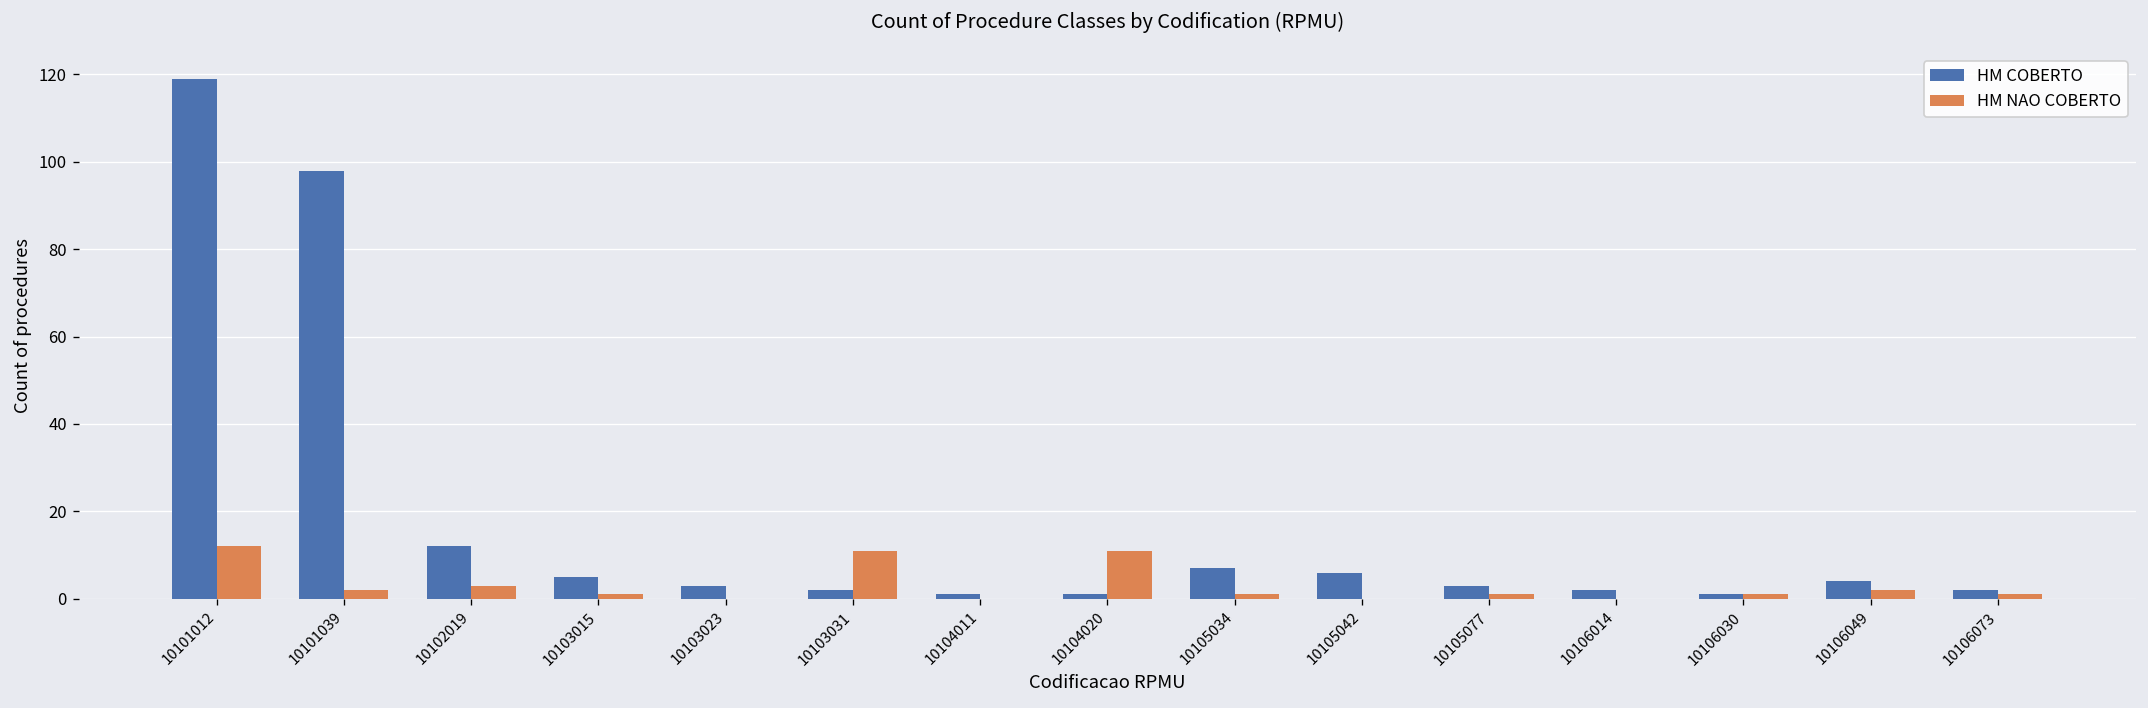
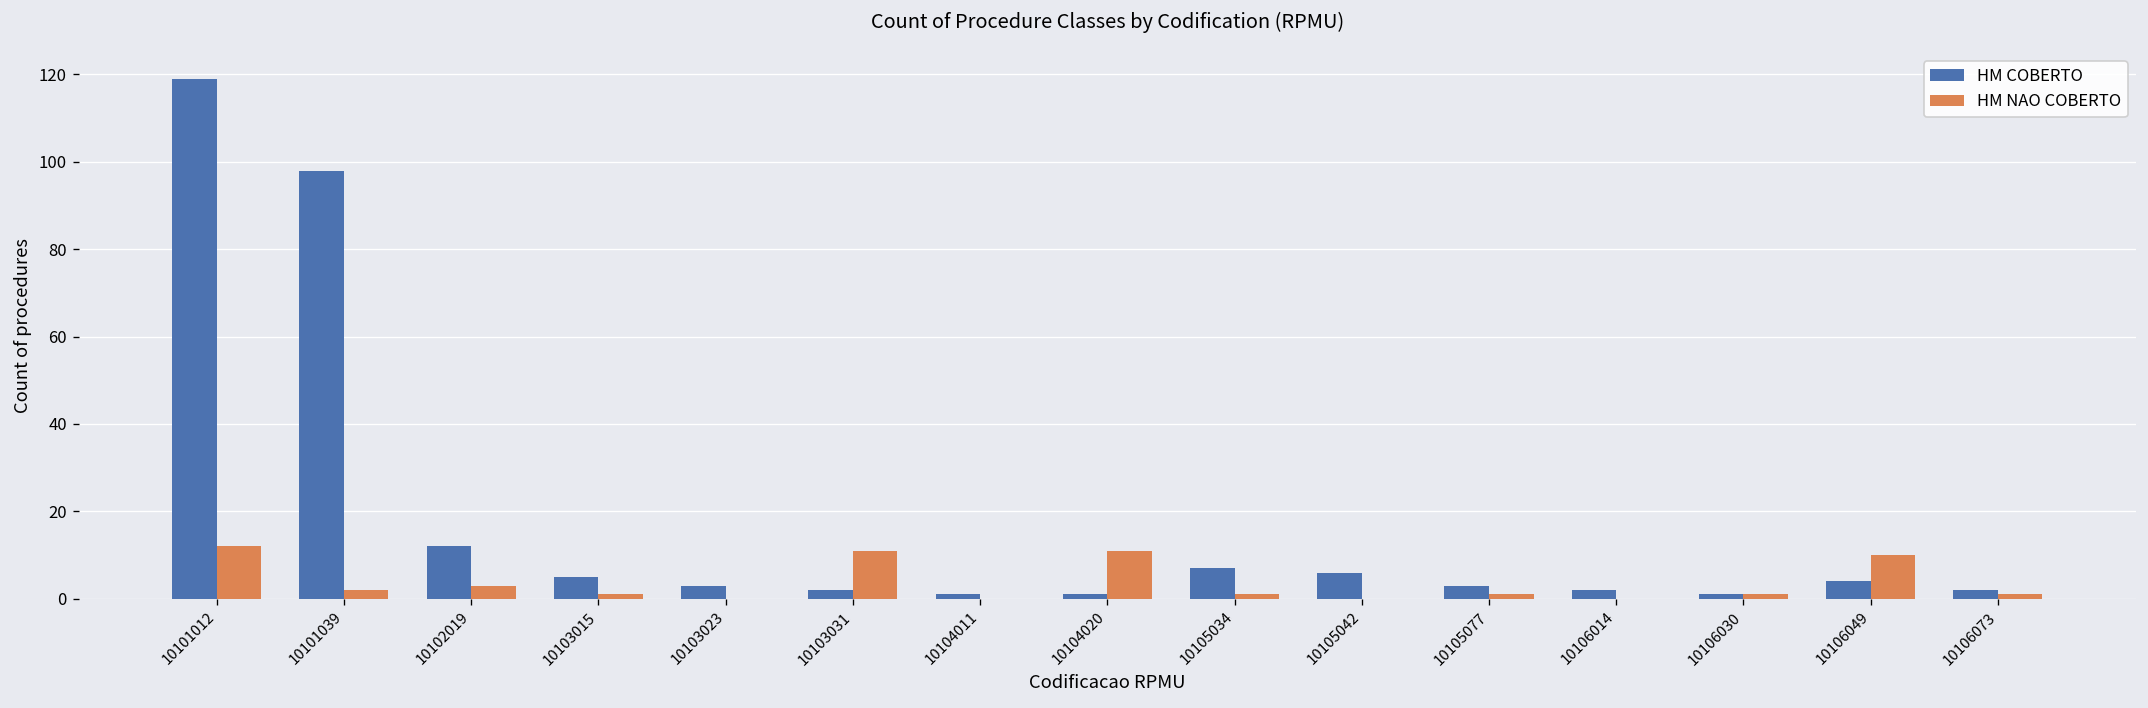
HM NAO COBERTO, 10106049: 2 -> 10
